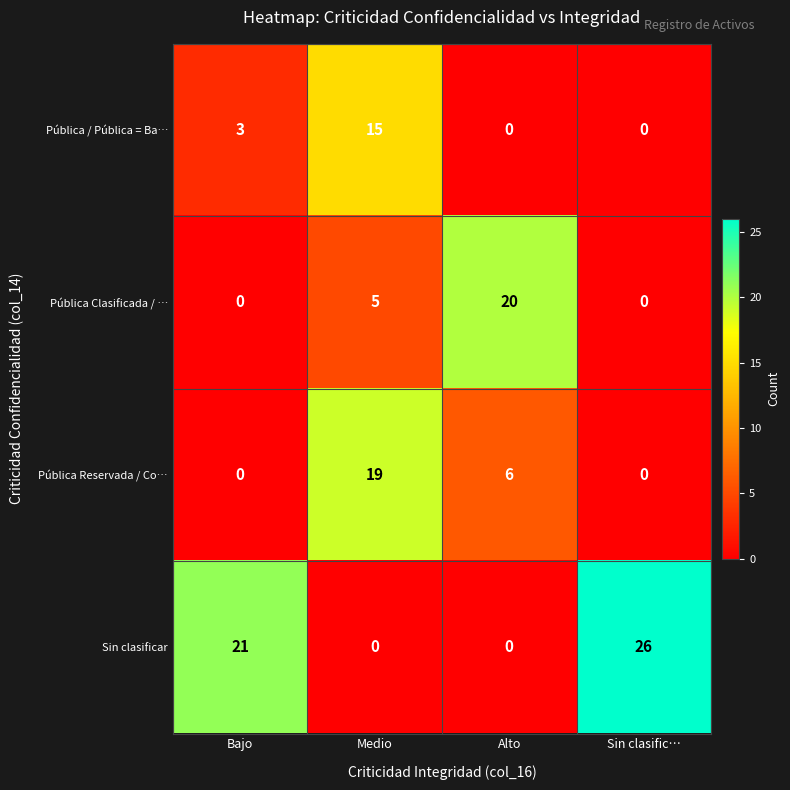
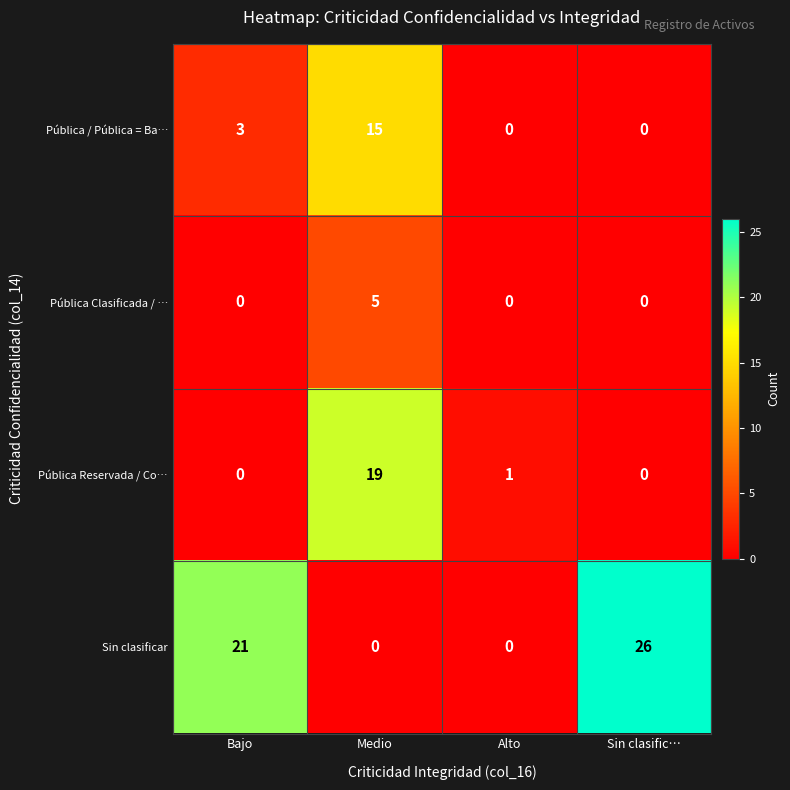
Pública Clasificada / …, Alto: 20 -> 0
Pública Reservada / Co…, Alto: 6 -> 1
